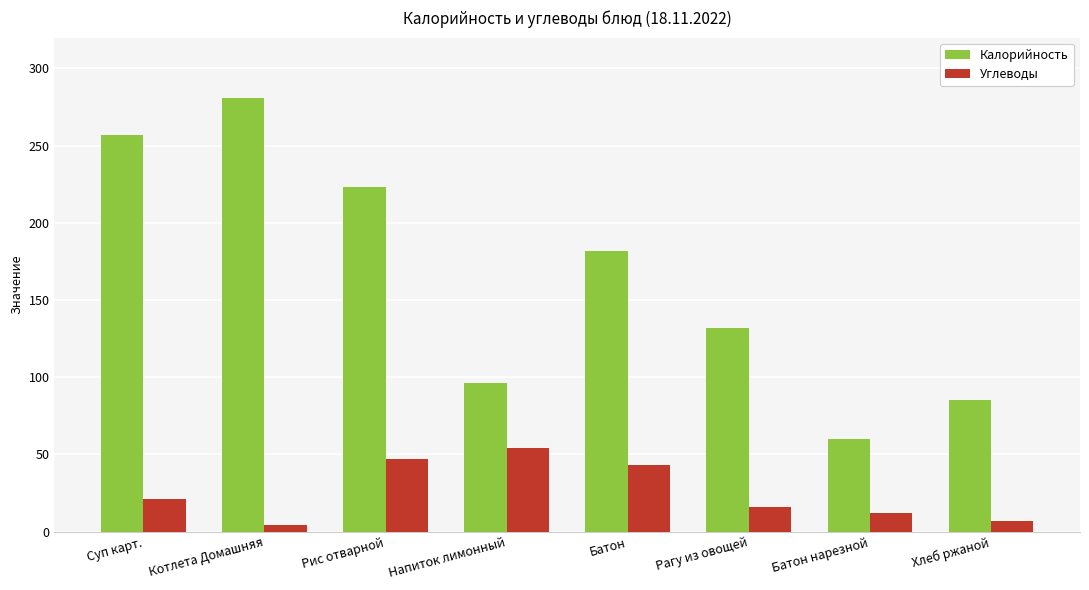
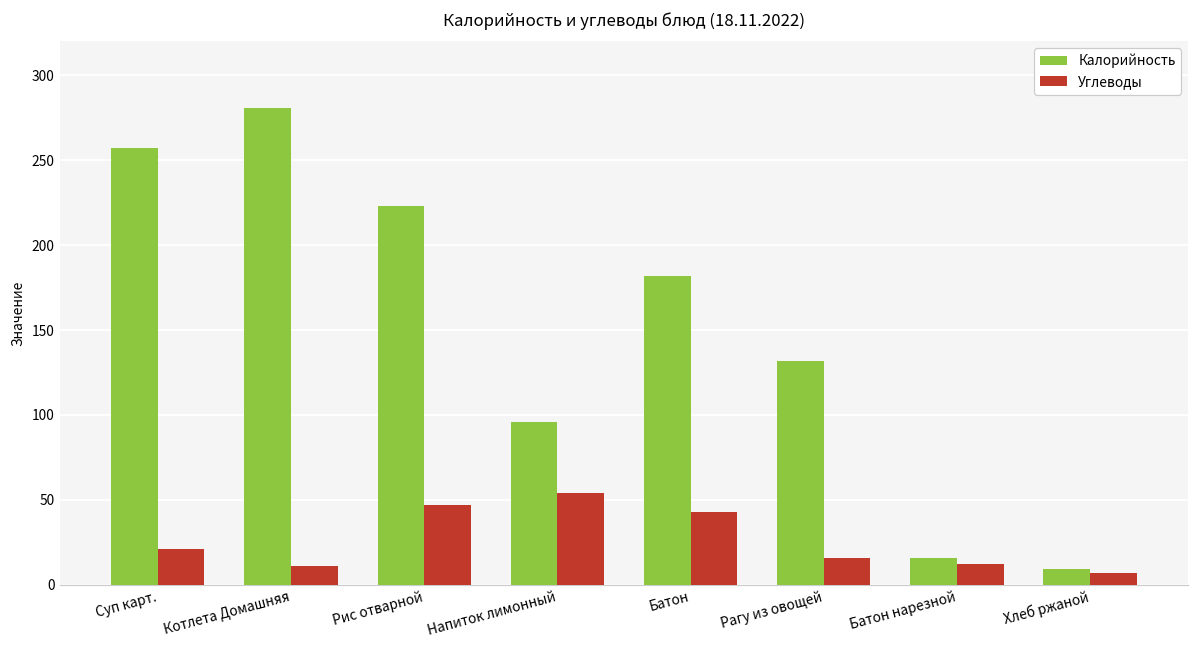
Углеводы, Котлета Домашняя: 4 -> 11
Калорийность, Батон нарезной: 60 -> 16
Калорийность, Хлеб ржаной: 85 -> 9
